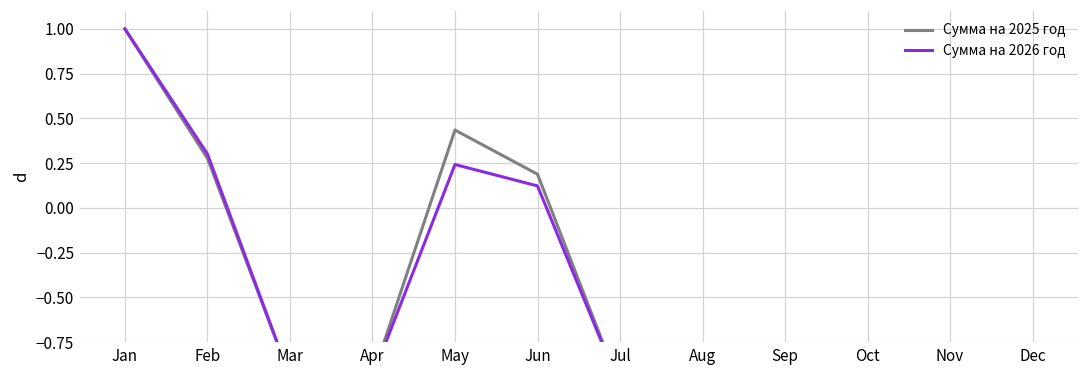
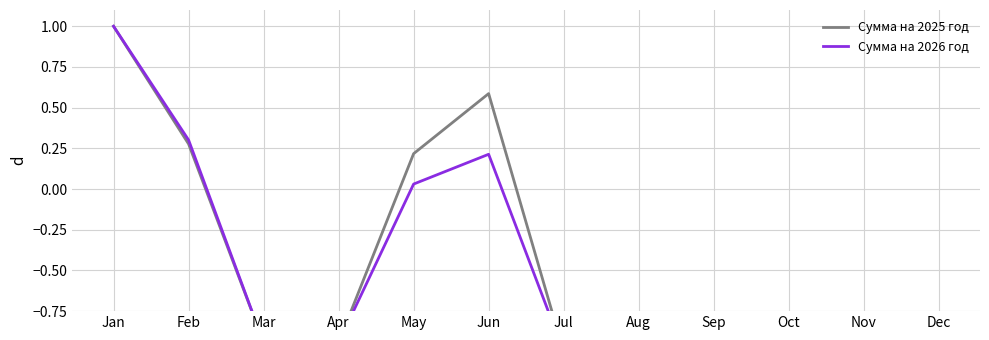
Сумма на 2025 год, May: 0.44 -> 0.22
Сумма на 2026 год, May: 0.24 -> 0.03
Сумма на 2025 год, Jun: 0.19 -> 0.59
Сумма на 2026 год, Jun: 0.12 -> 0.21
